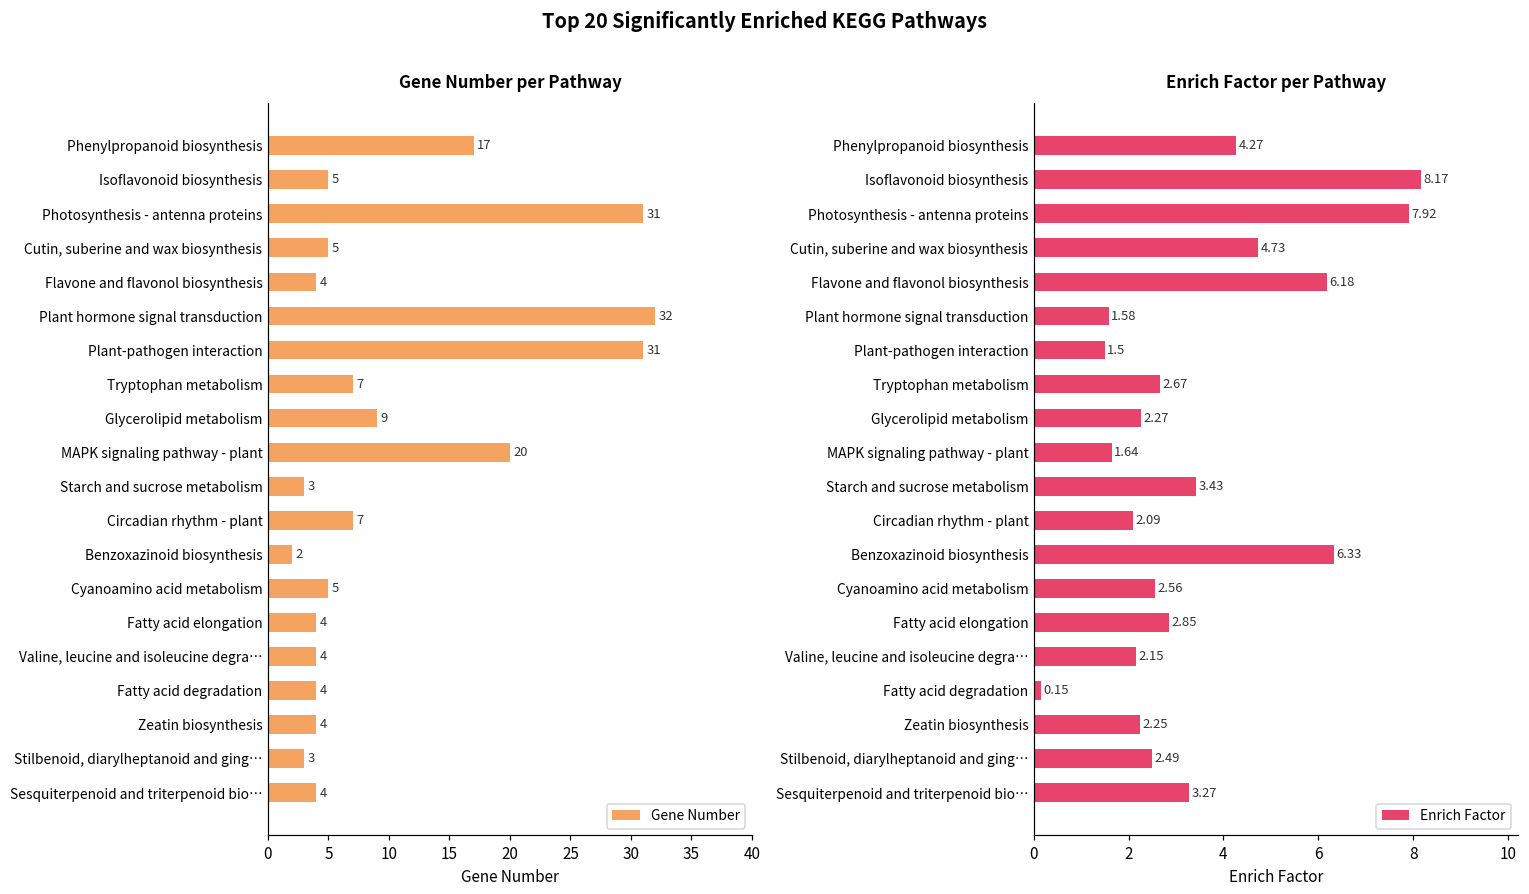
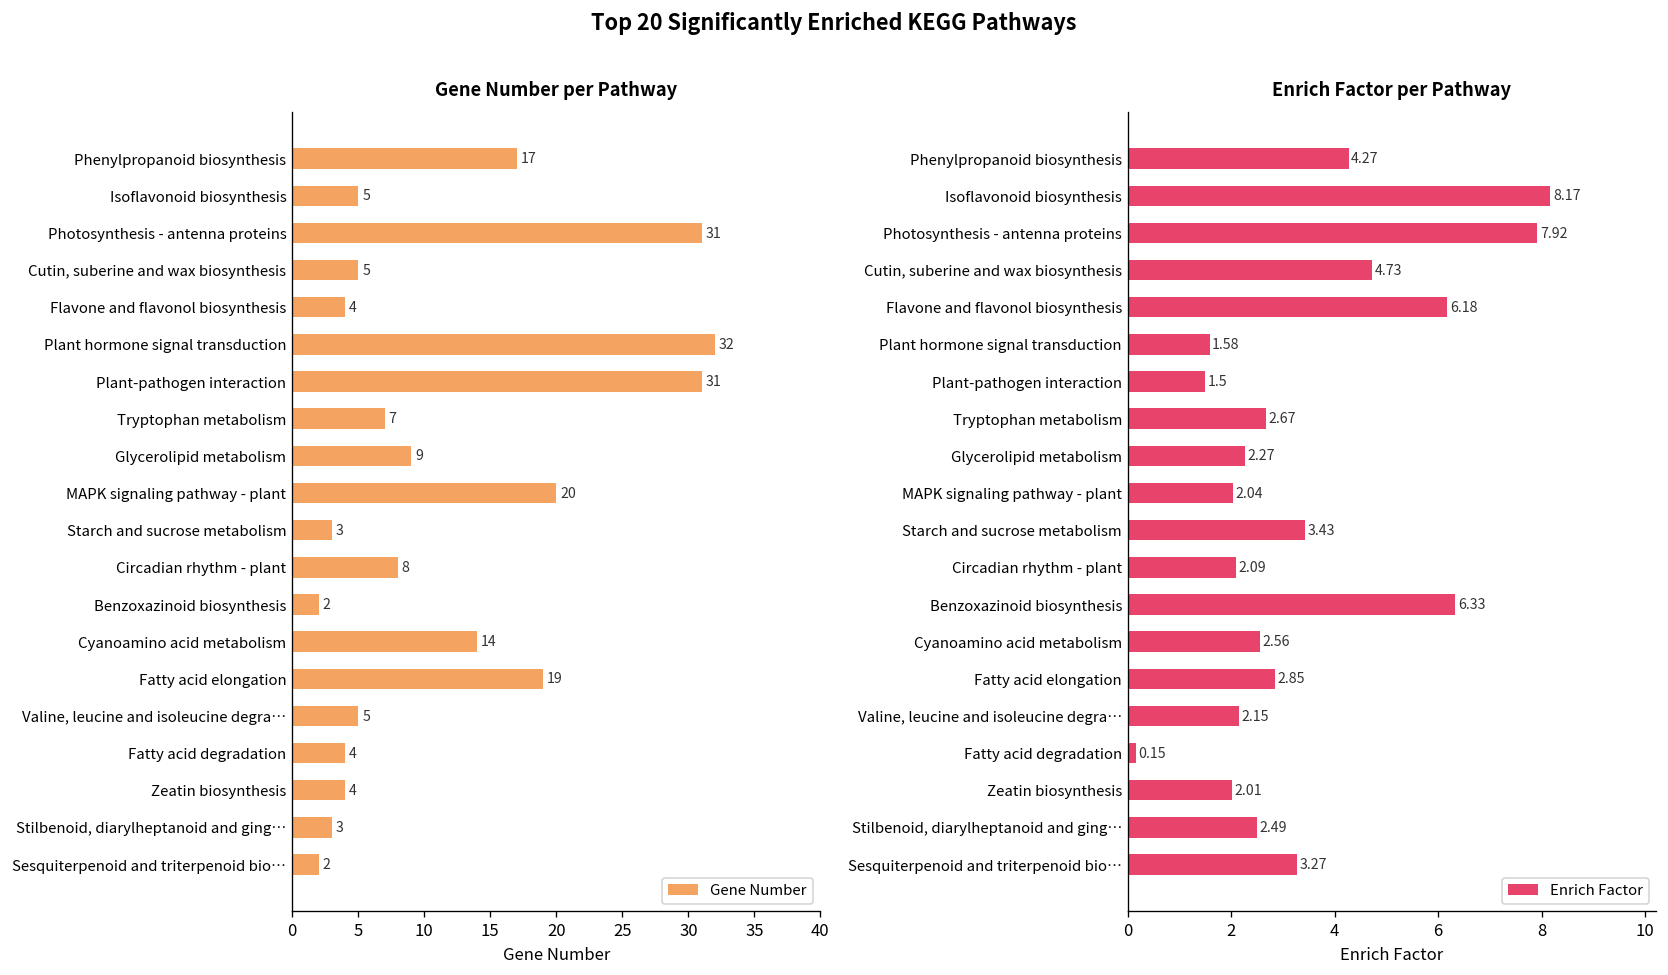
Gene Number per Pathway, Circadian rhythm - plant: 7 -> 8
Gene Number per Pathway, Cyanoamino acid metabolism: 5 -> 14
Gene Number per Pathway, Fatty acid elongation: 4 -> 19
Gene Number per Pathway, Valine, leucine and isoleucine degra…: 4 -> 5
Gene Number per Pathway, Sesquiterpenoid and triterpenoid bio…: 4 -> 2
Enrich Factor per Pathway, MAPK signaling pathway - plant: 1.64 -> 2.04
Enrich Factor per Pathway, Zeatin biosynthesis: 2.25 -> 2.01
